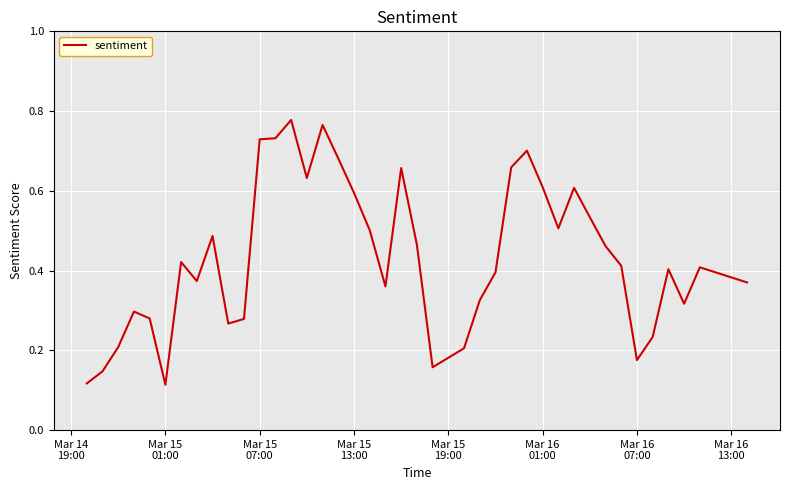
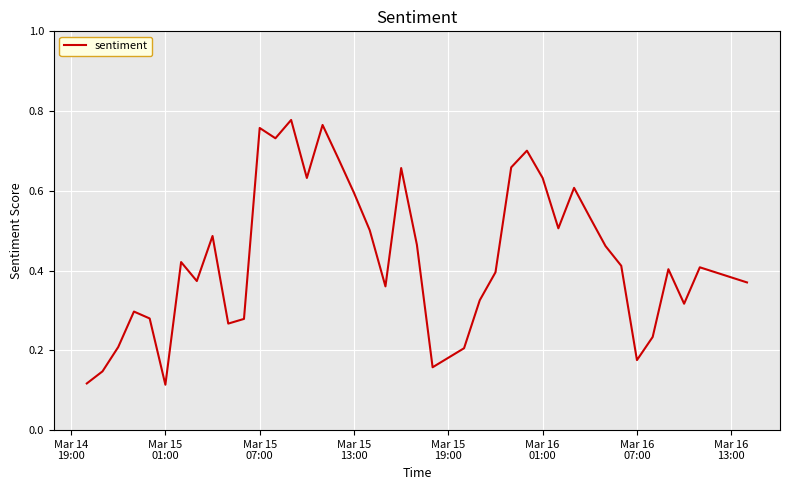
Mar 15 07:00: 0.73 -> 0.76
Mar 16 01:00: 0.61 -> 0.63
